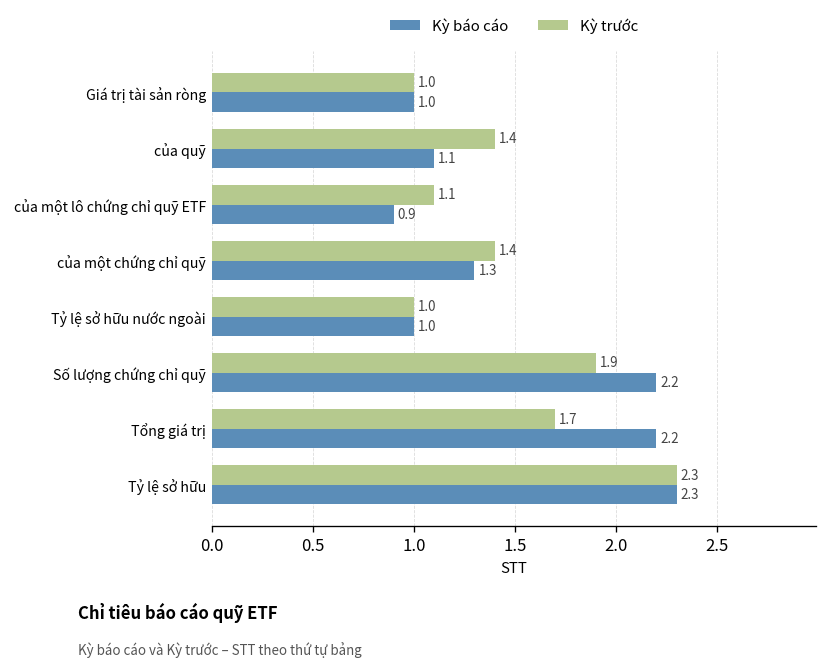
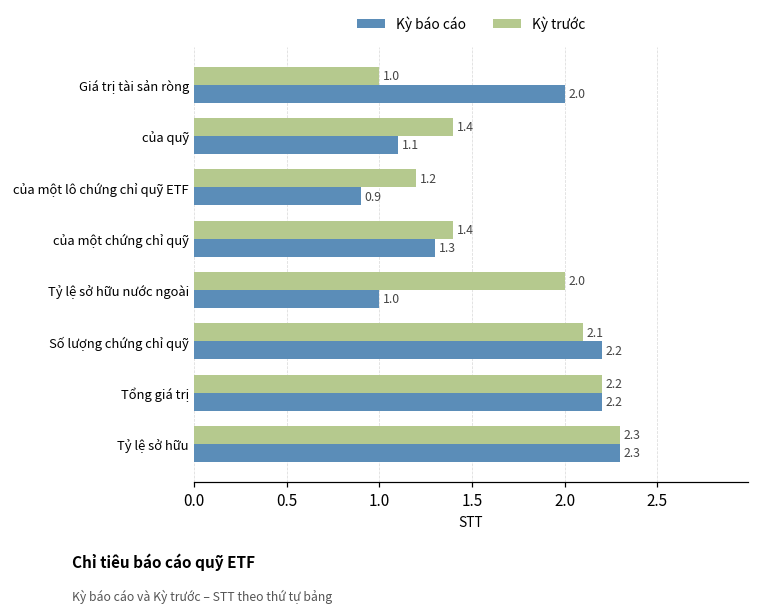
Kỳ báo cáo, Giá trị tài sản ròng: 1.0 -> 2.0
Kỳ trước, của một lô chứng chỉ quỹ ETF: 1.1 -> 1.2
Kỳ trước, Tỷ lệ sở hữu nước ngoài: 1.0 -> 2.0
Kỳ trước, Số lượng chứng chỉ quỹ: 1.9 -> 2.1
Kỳ trước, Tổng giá trị: 1.7 -> 2.2
